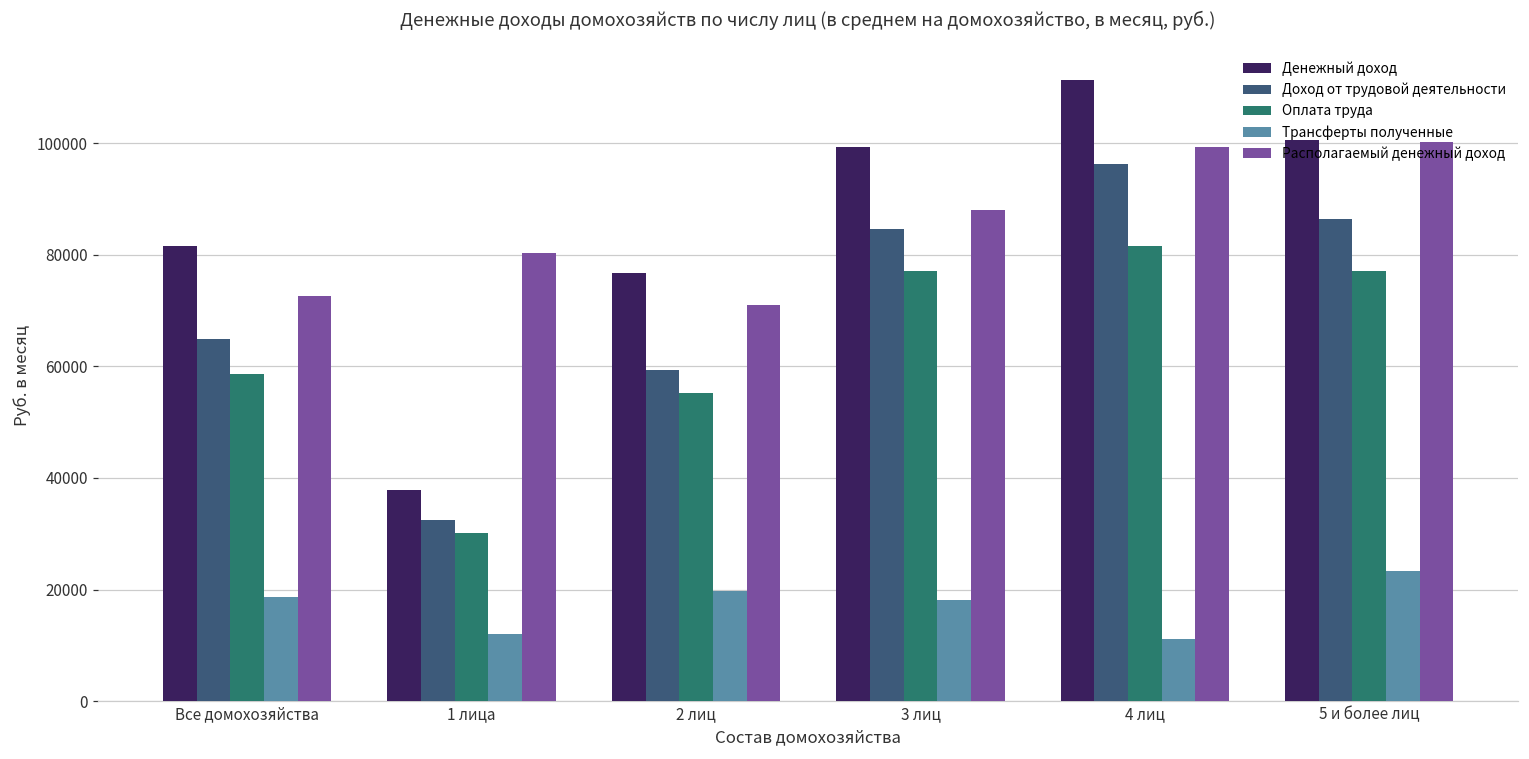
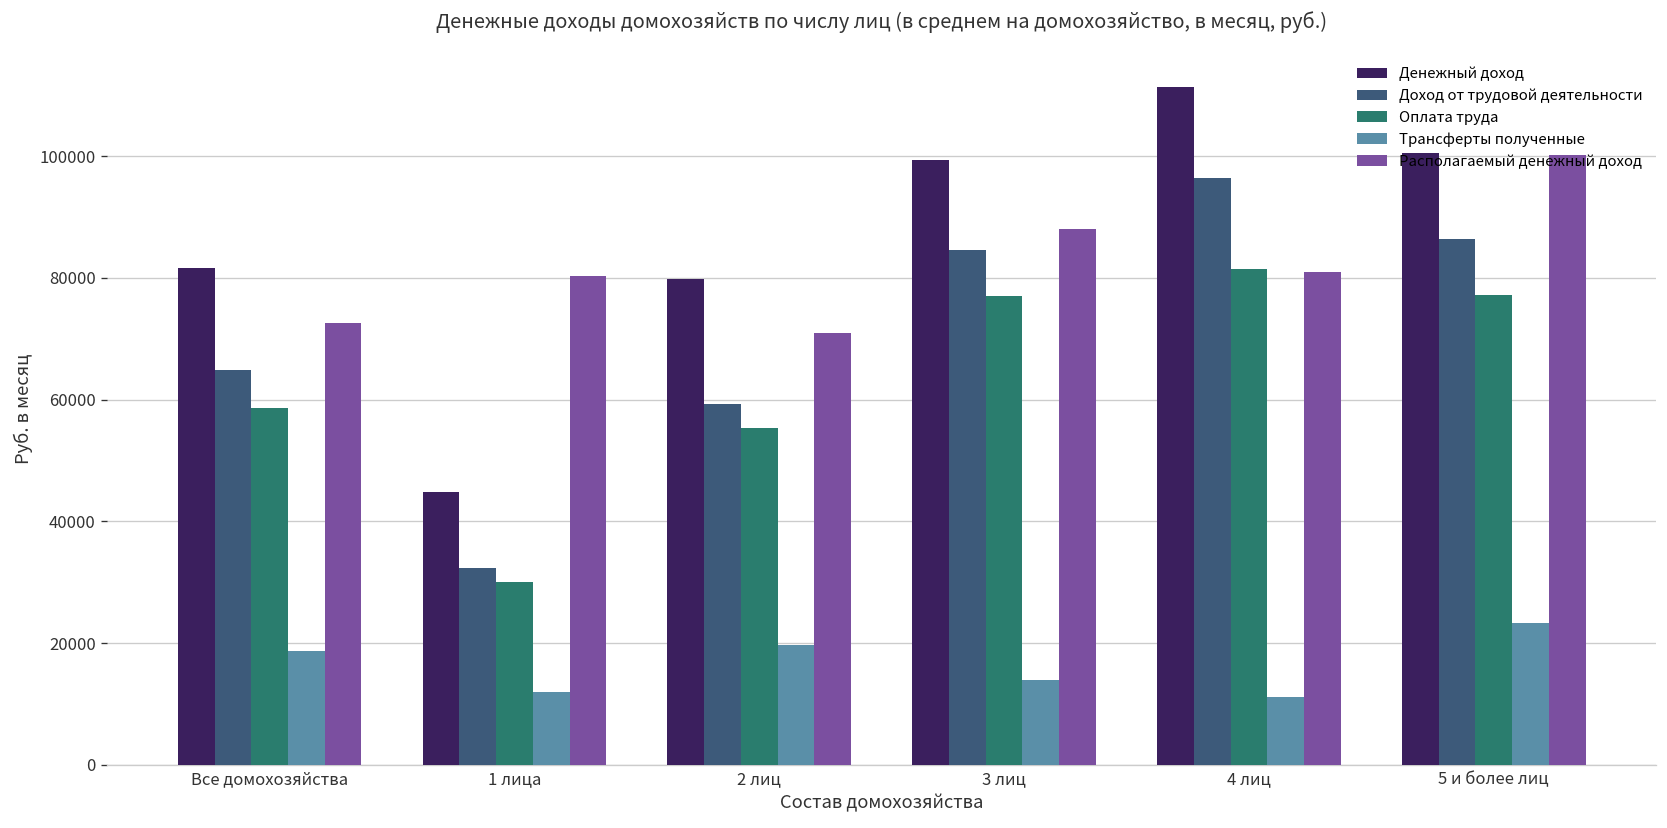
Денежный доход, 1 лица: 38000 -> 45000
Денежный доход, 2 лиц: 77000 -> 80000
Трансферты полученные, 3 лиц: 18000 -> 14000
Располагаемый денежный доход, 4 лиц: 99000 -> 81000
